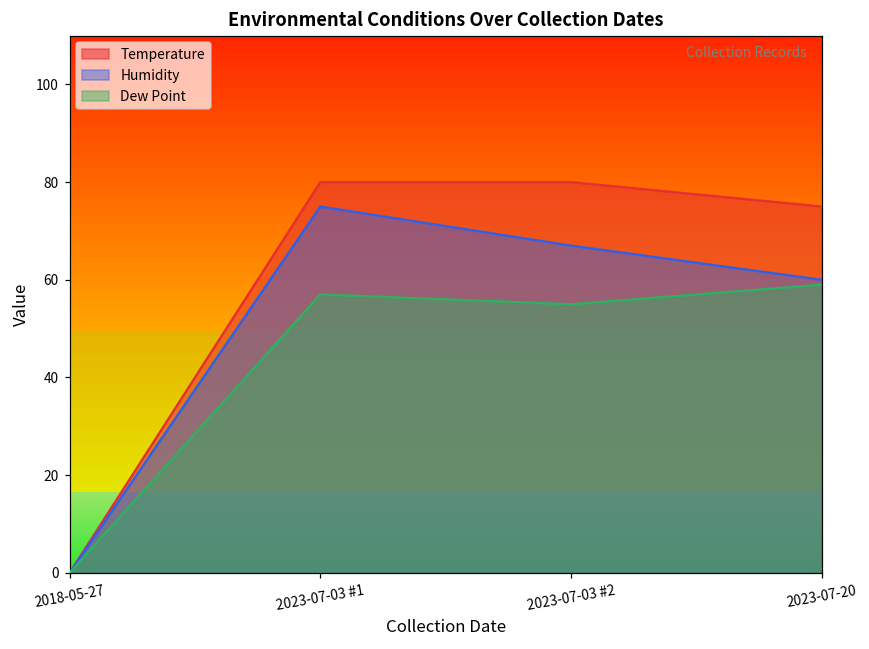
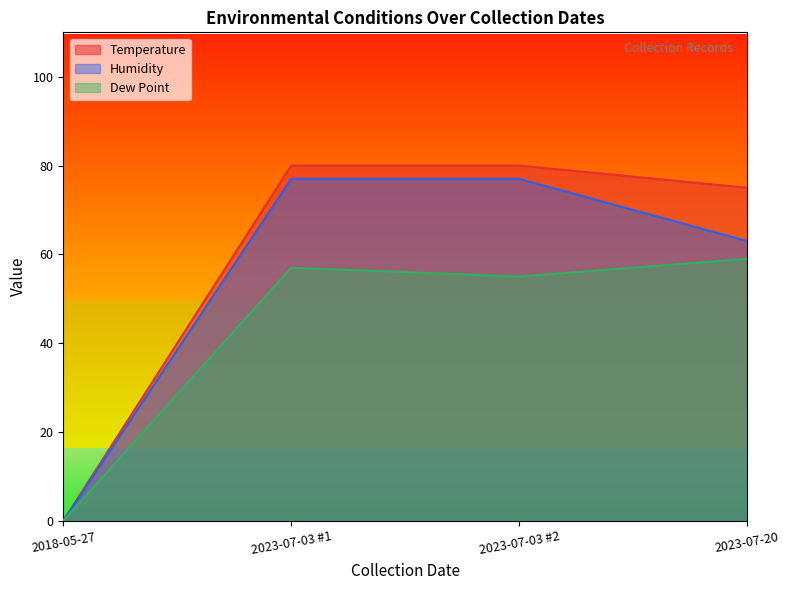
Humidity, 2023-07-03 #1: 75 -> 77
Humidity, 2023-07-03 #2: 67 -> 77
Humidity, 2023-07-20: 60 -> 63
